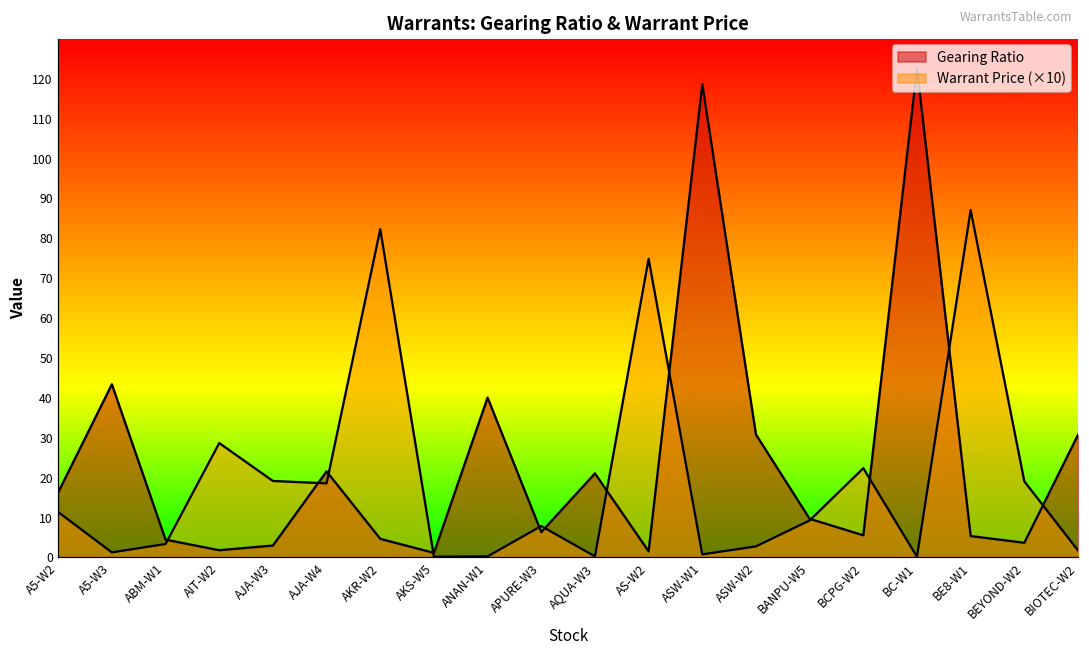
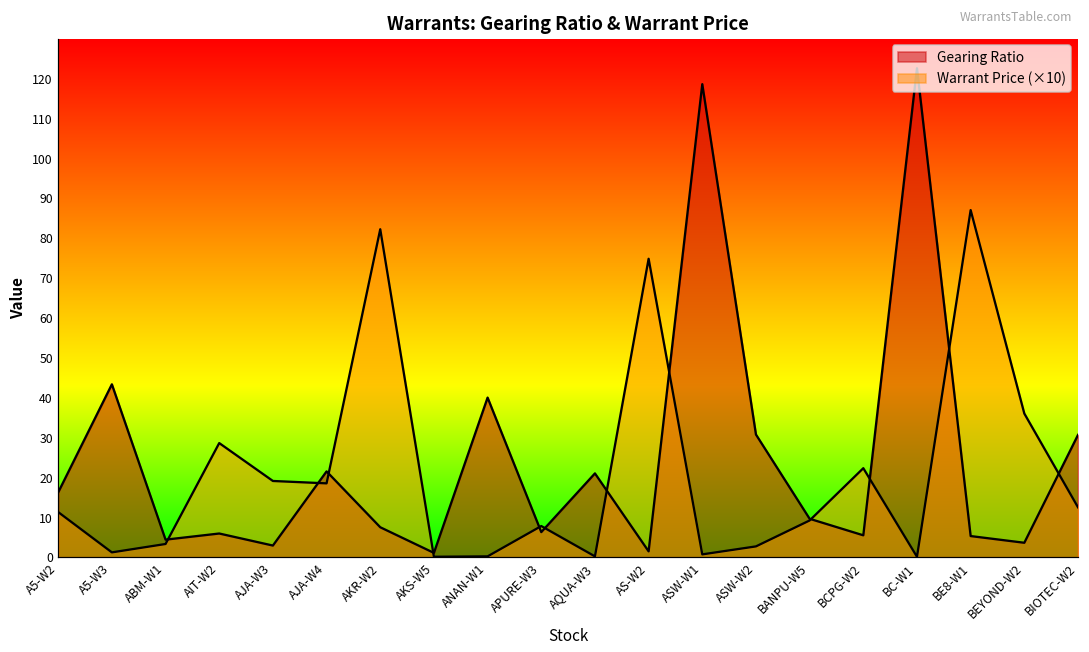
Gearing Ratio, AIT-W2: 2 -> 6
Gearing Ratio, AKR-W2: 5 -> 8
Warrant Price (×10), BEYOND-W2: 19 -> 36
Warrant Price (×10), BIOTEC-W2: 2 -> 13
